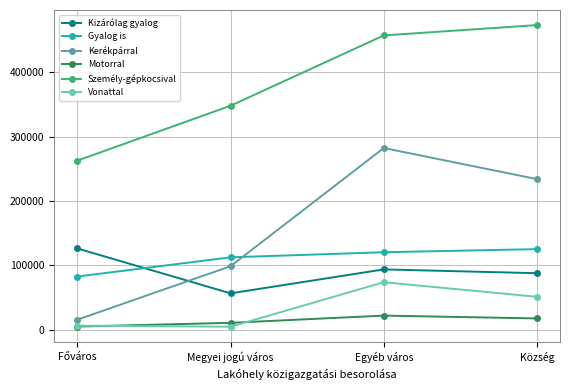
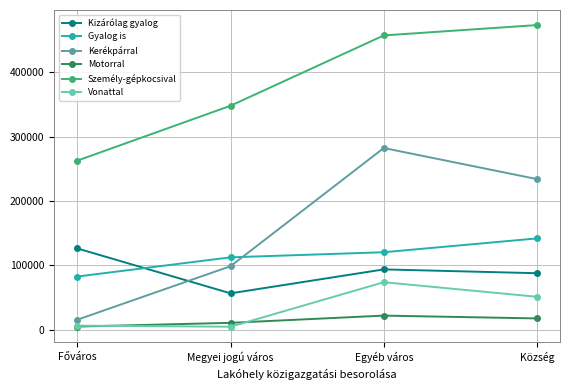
Gyalog is, Község: 120000 -> 140000
